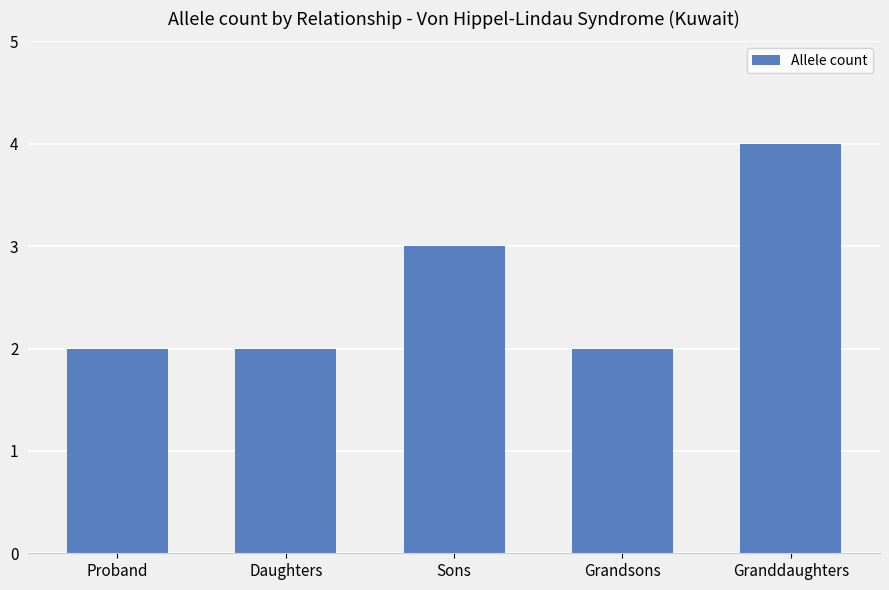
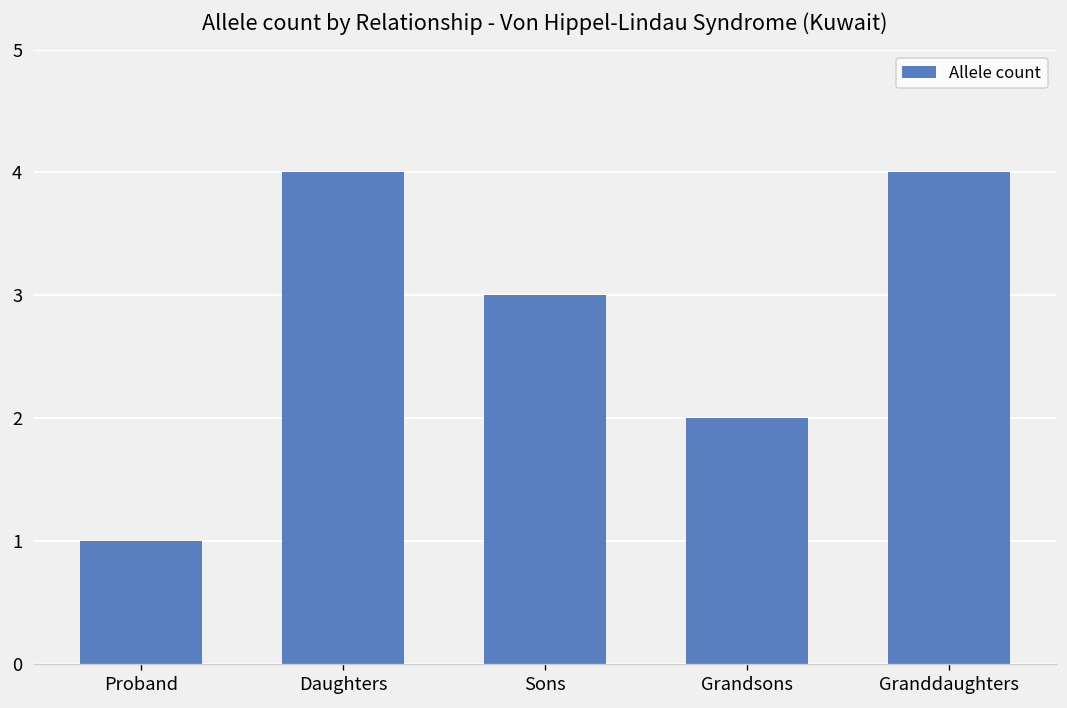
Proband: 2 -> 1
Daughters: 2 -> 4
